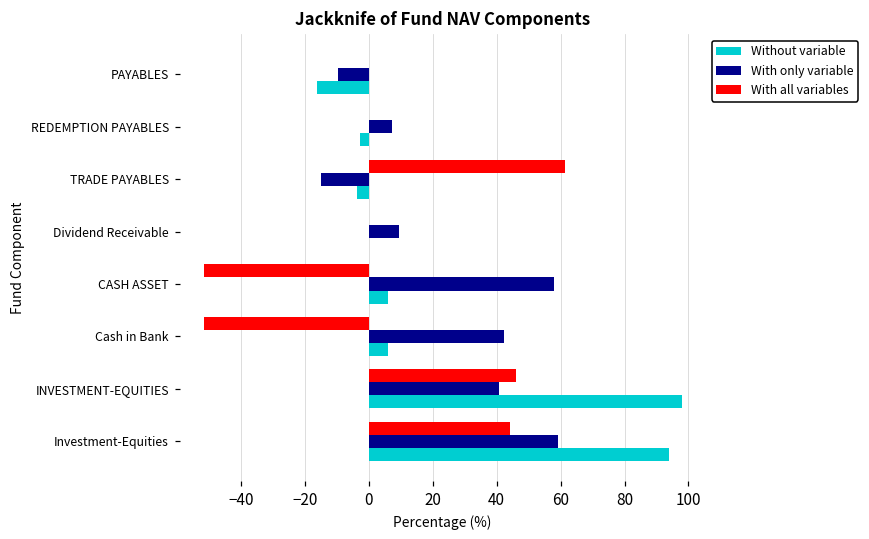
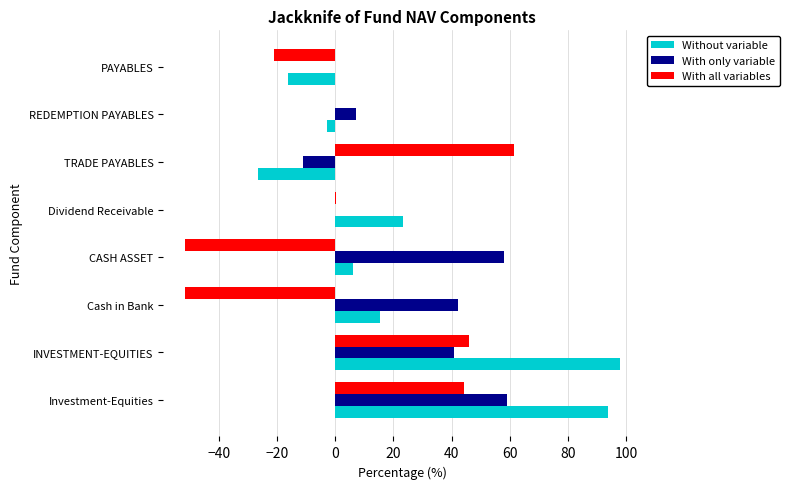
With all variables, PAYABLES: 0 -> -21
With only variable, PAYABLES: -10 -> 0
With only variable, TRADE PAYABLES: -15 -> -11
Without variable, TRADE PAYABLES: -4 -> -27
With only variable, Dividend Receivable: 10 -> 0
Without variable, Dividend Receivable: 0 -> 23
Without variable, Cash in Bank: 6 -> 15
